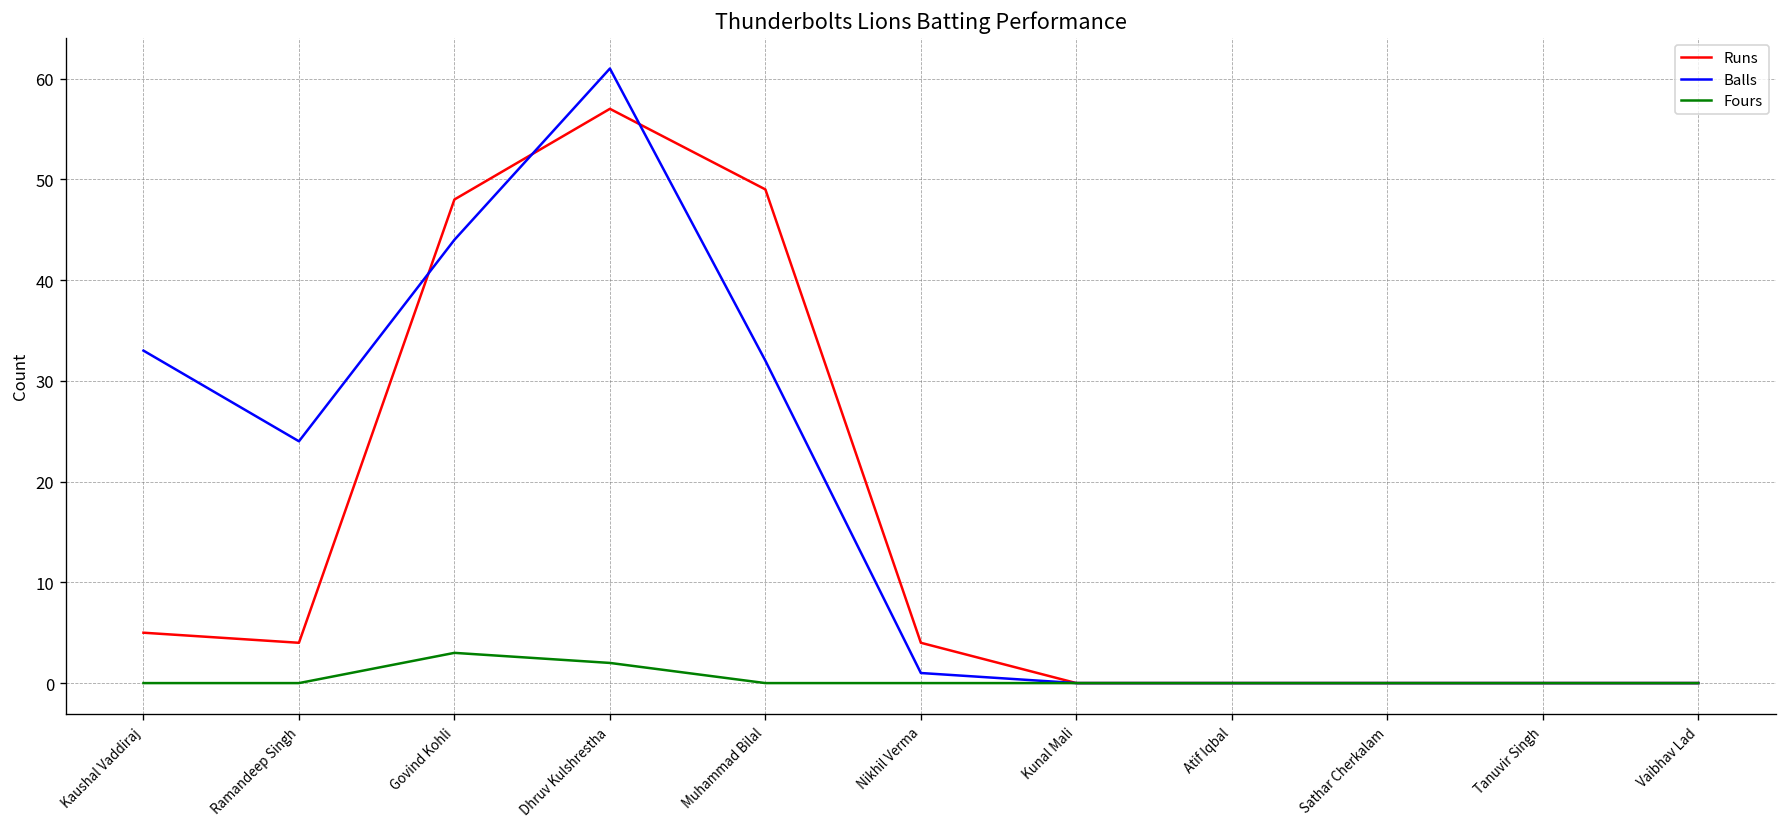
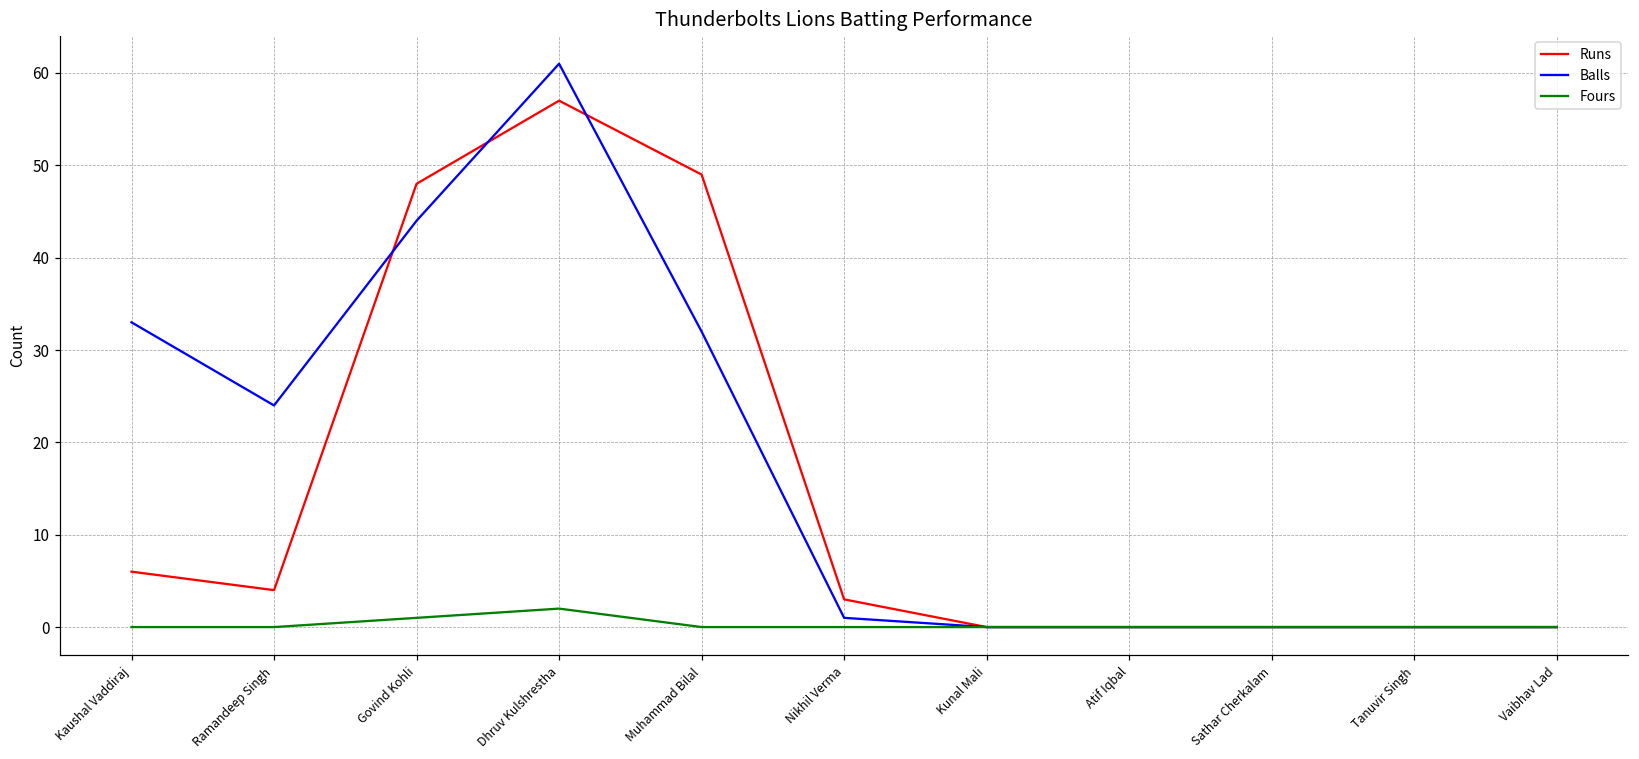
Runs, Kaushal Vaddiraj: 5 -> 6
Fours, Govind Kohli: 3 -> 1
Runs, Nikhil Verma: 4 -> 3
